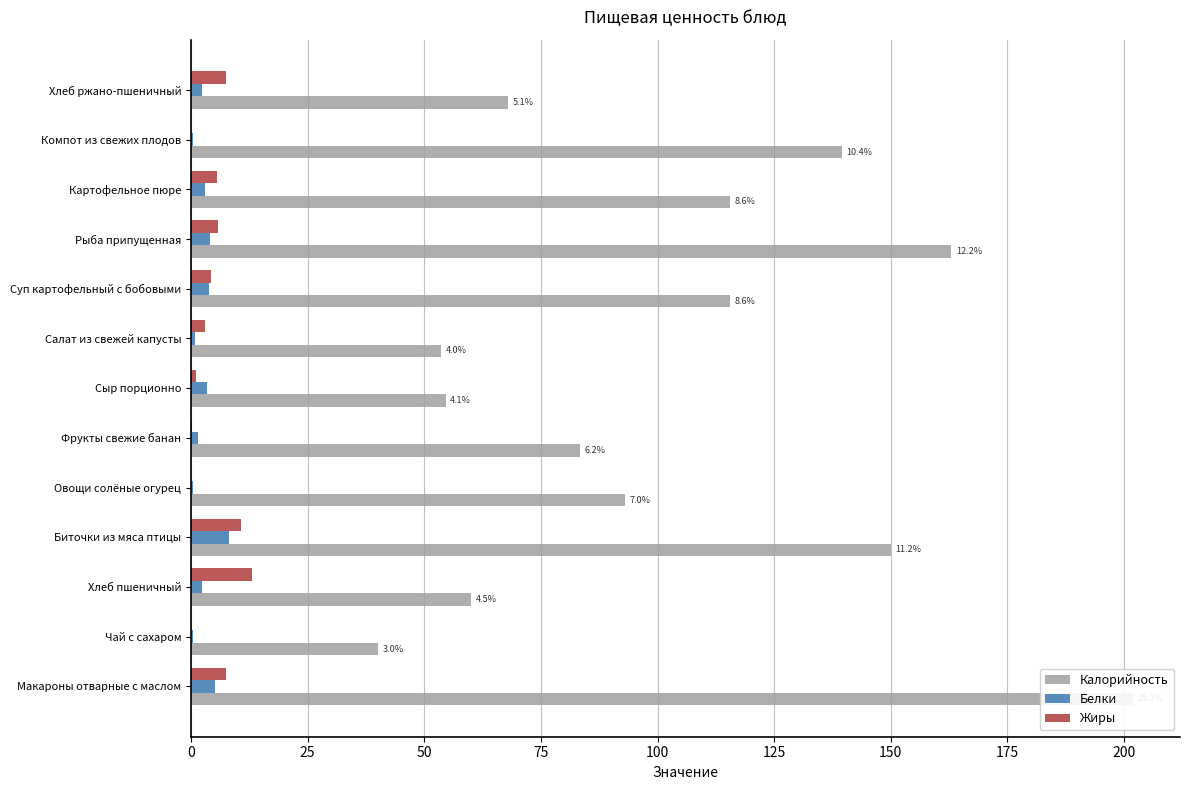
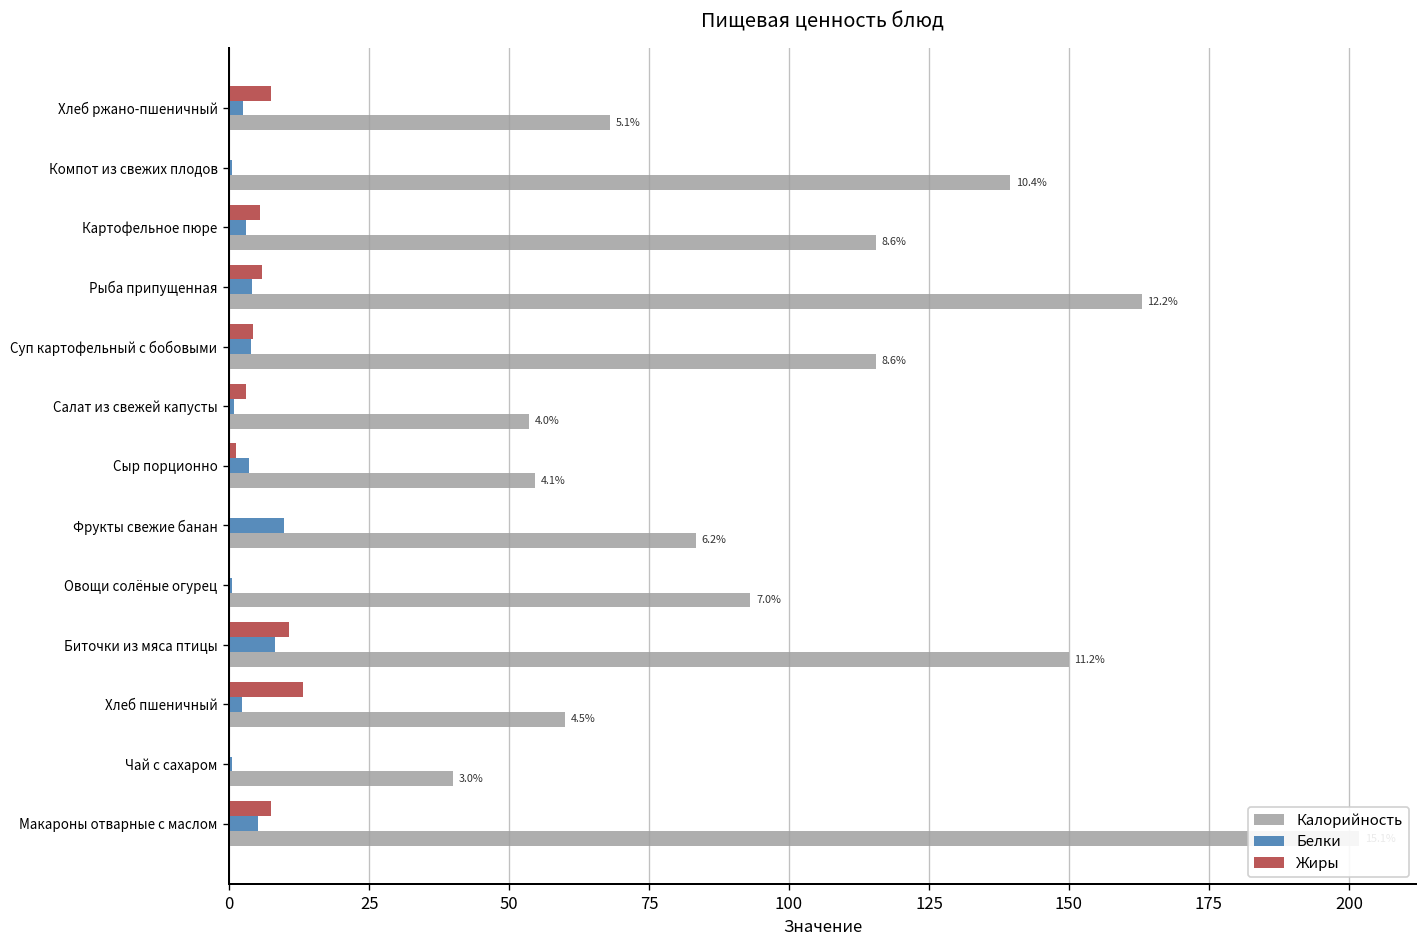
Белки, Фрукты свежие банан: 2 -> 10
